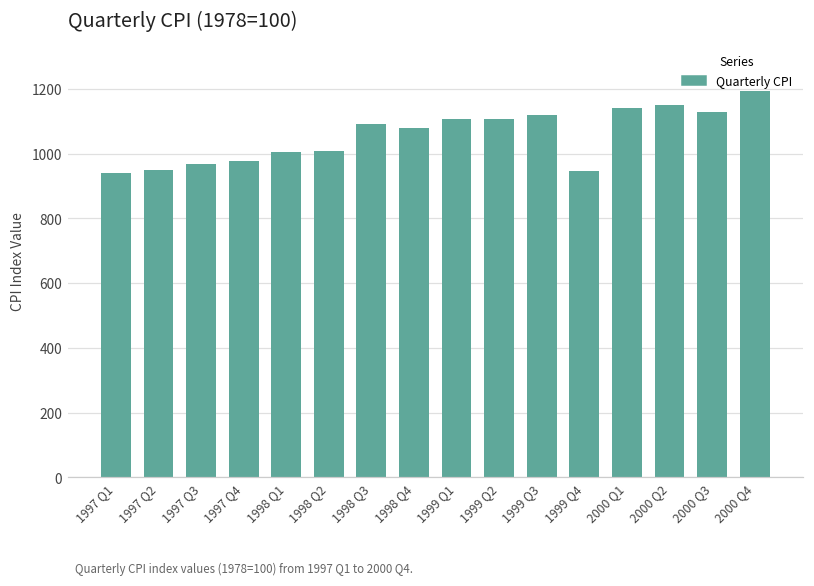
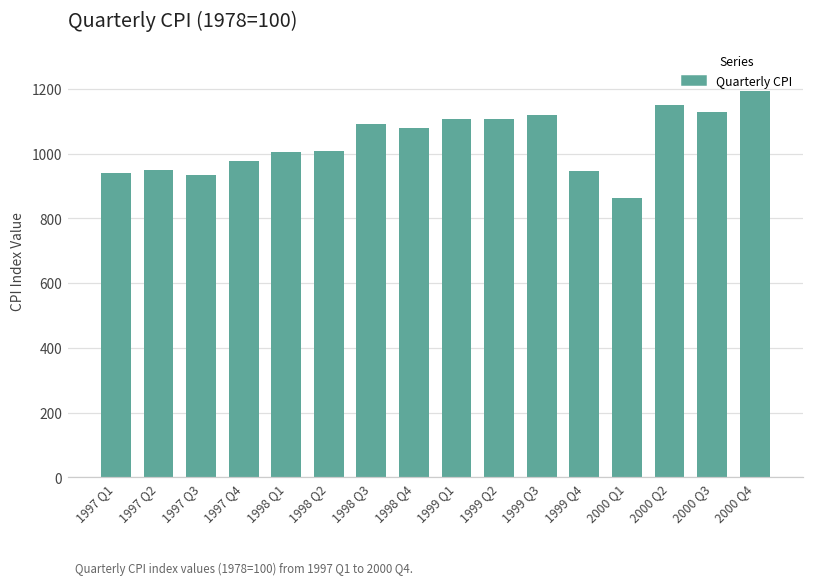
1997 Q3: 970 -> 930
2000 Q1: 1140 -> 860
